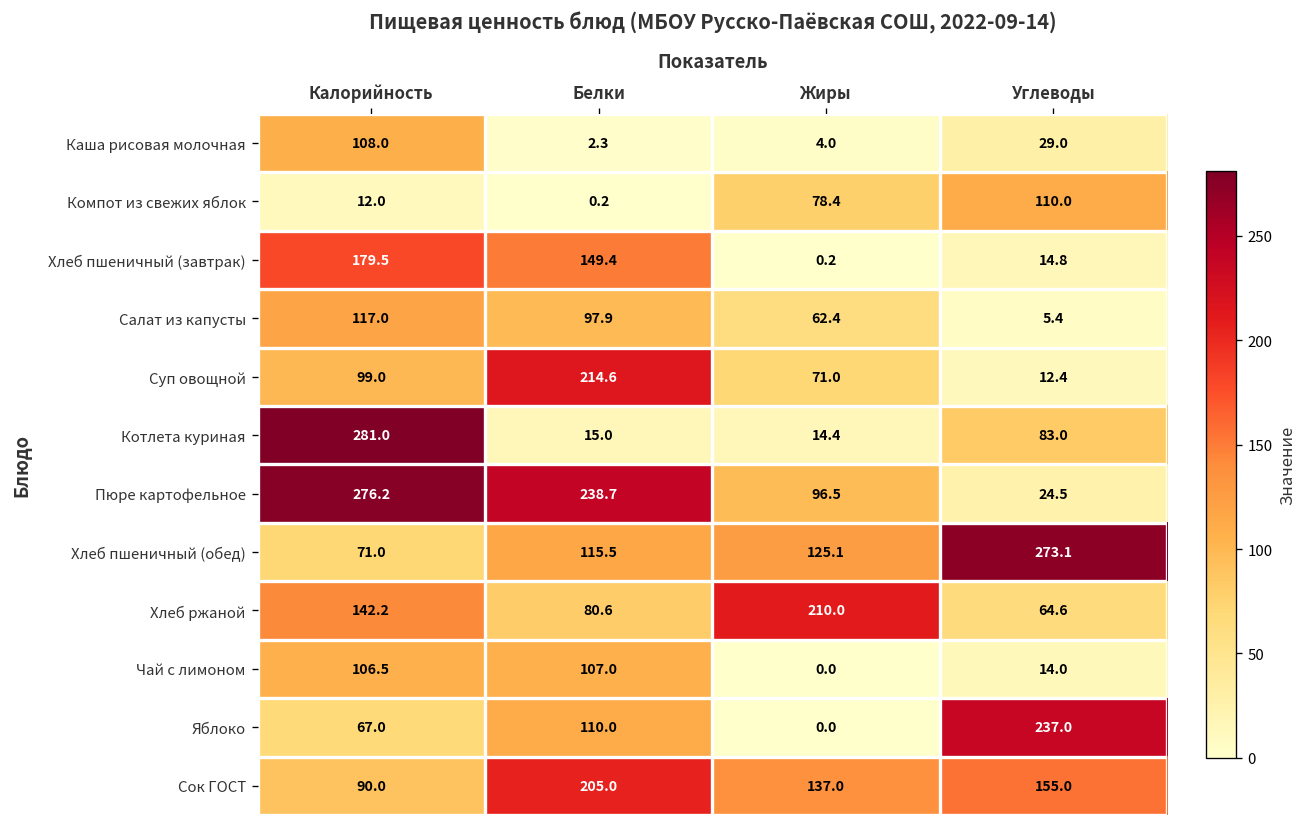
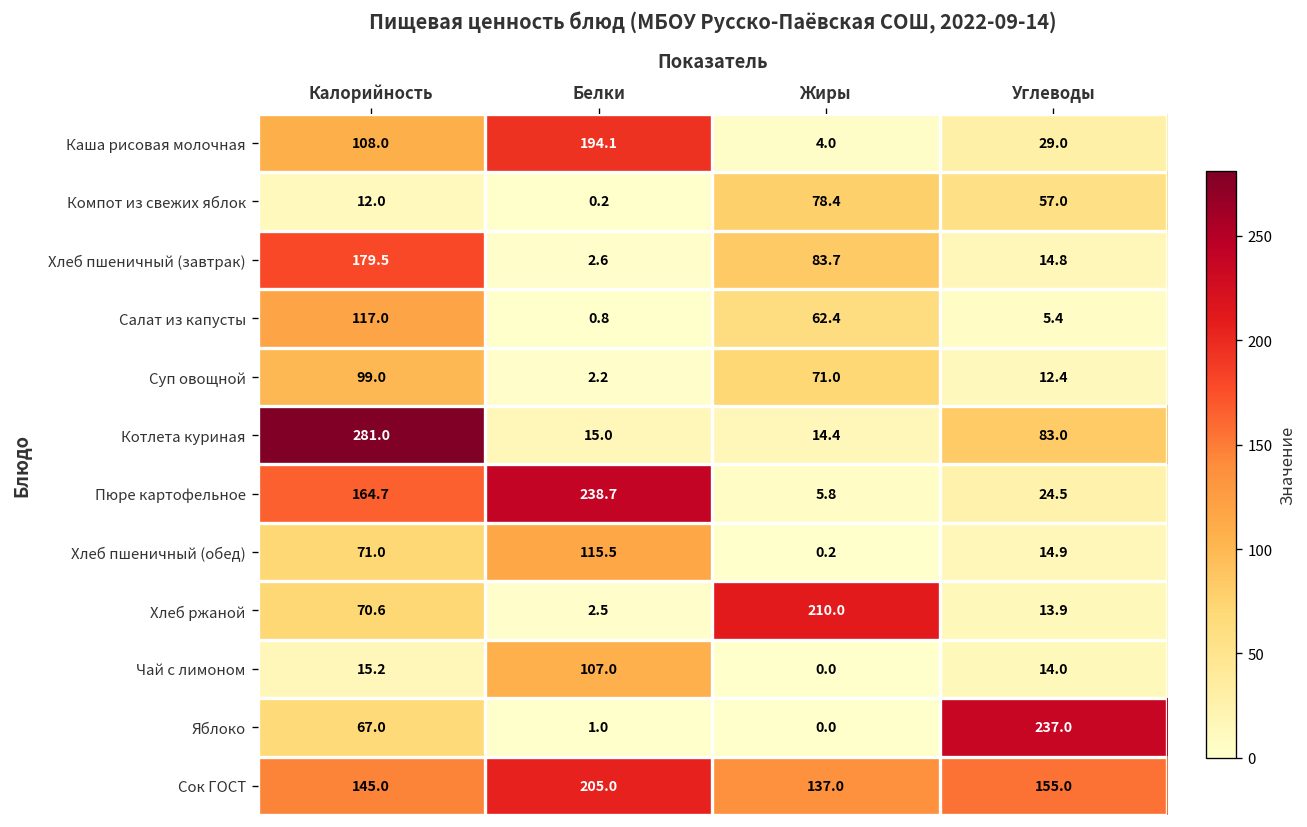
Каша рисовая молочная, Белки: 2.3 -> 194.1
Компот из свежих яблок, Углеводы: 110.0 -> 57.0
Хлеб пшеничный (завтрак), Белки: 149.4 -> 2.6
Хлеб пшеничный (завтрак), Жиры: 0.2 -> 83.7
Салат из капусты, Белки: 97.9 -> 0.8
Суп овощной, Белки: 214.6 -> 2.2
Пюре картофельное, Калорийность: 276.2 -> 164.7
Пюре картофельное, Жиры: 96.5 -> 5.8
Хлеб пшеничный (обед), Жиры: 125.1 -> 0.2
Хлеб пшеничный (обед), Углеводы: 273.1 -> 14.9
Хлеб ржаной, Калорийность: 142.2 -> 70.6
Хлеб ржаной, Белки: 80.6 -> 2.5
Хлеб ржаной, Углеводы: 64.6 -> 13.9
Чай с лимоном, Калорийность: 106.5 -> 15.2
Яблоко, Белки: 110.0 -> 1.0
Сок ГОСТ, Калорийность: 90.0 -> 145.0
